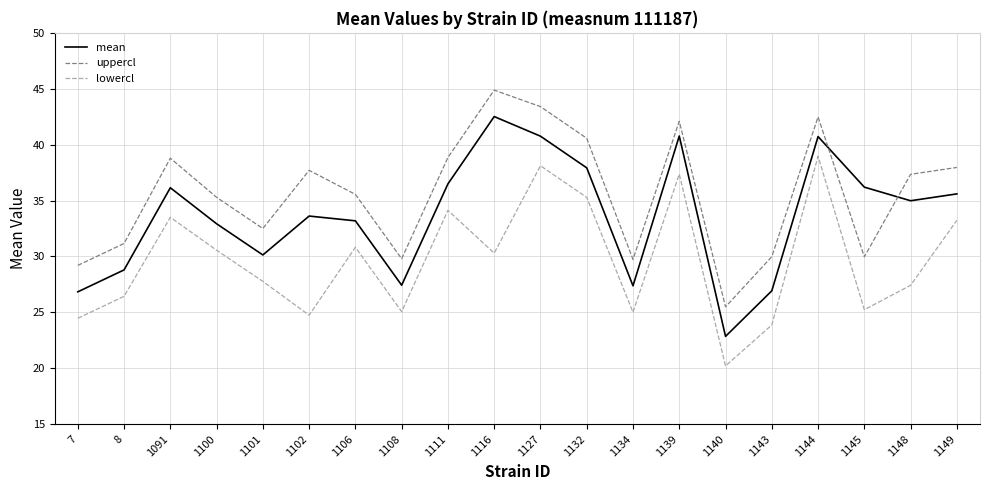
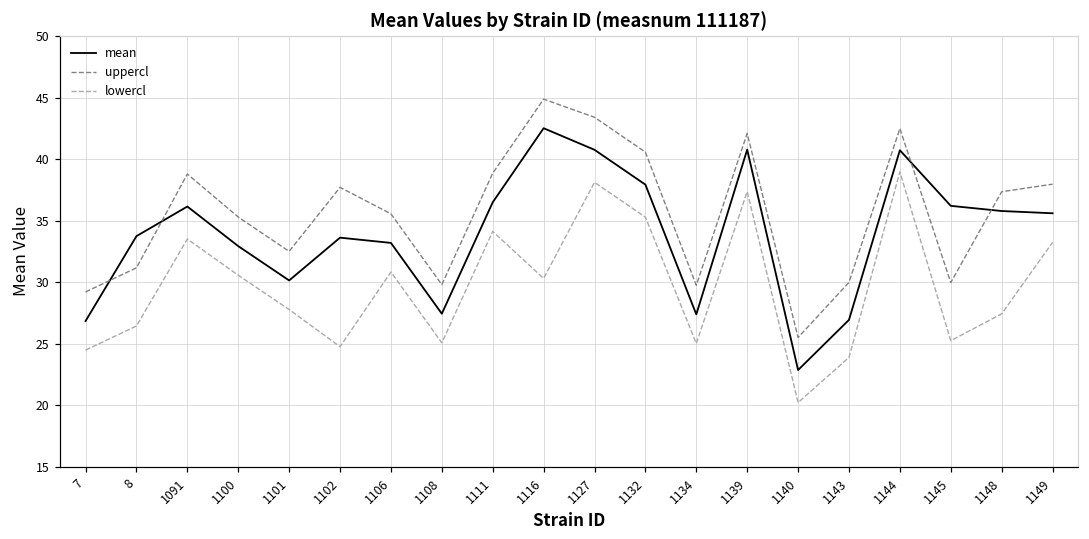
mean, 8: 28.8 -> 33.7
mean, 1148: 35.0 -> 35.8
